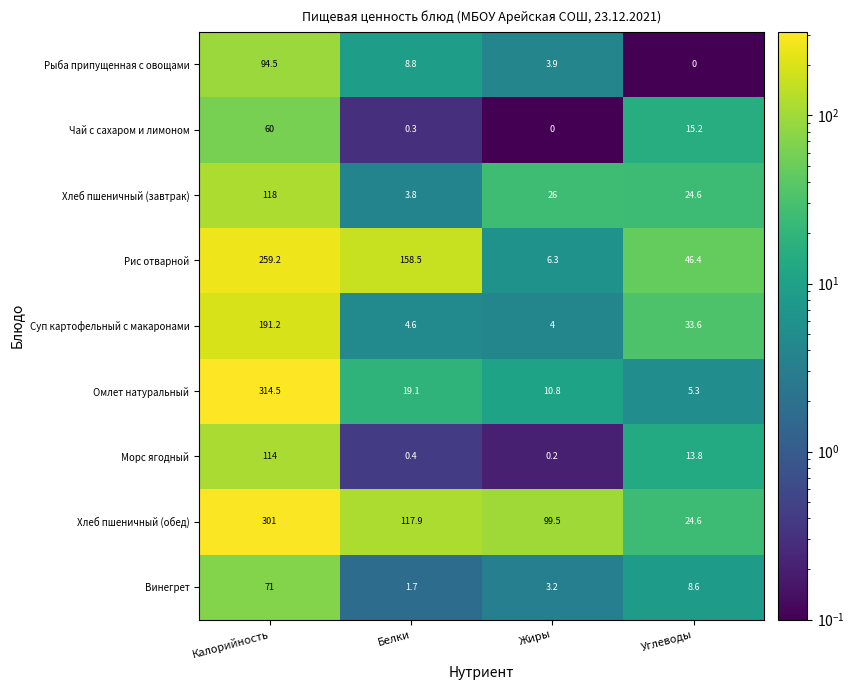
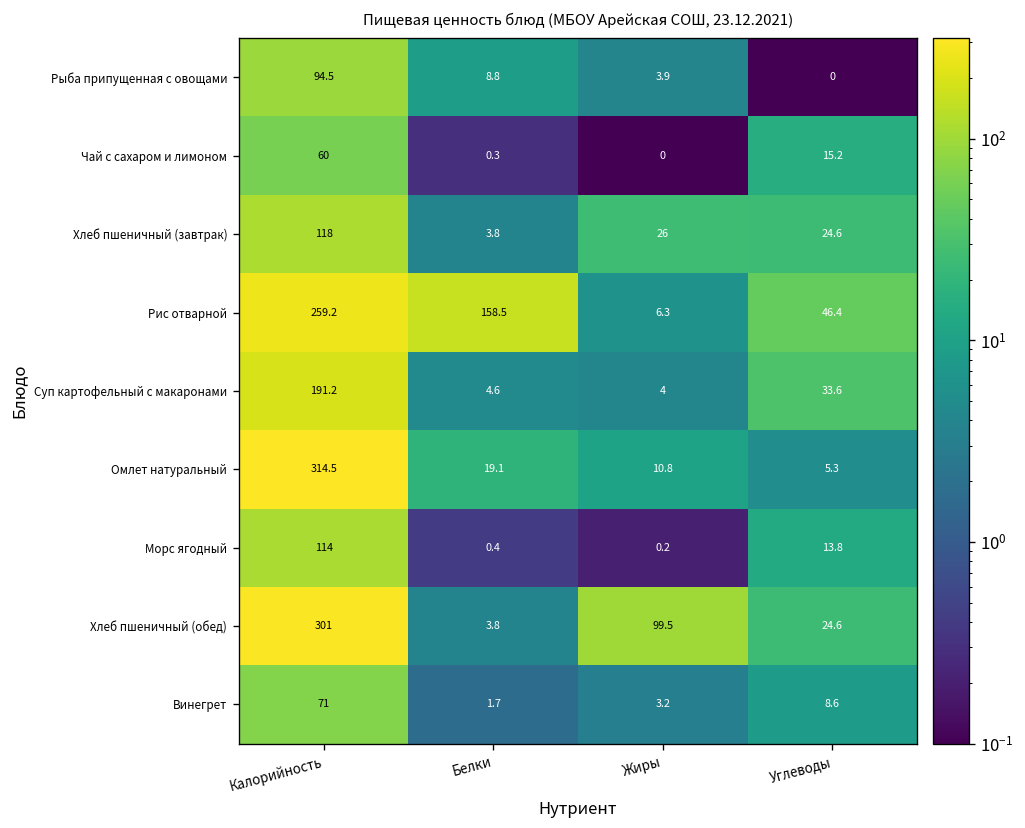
Хлеб пшеничный (обед), Белки: 117.9 -> 3.8
